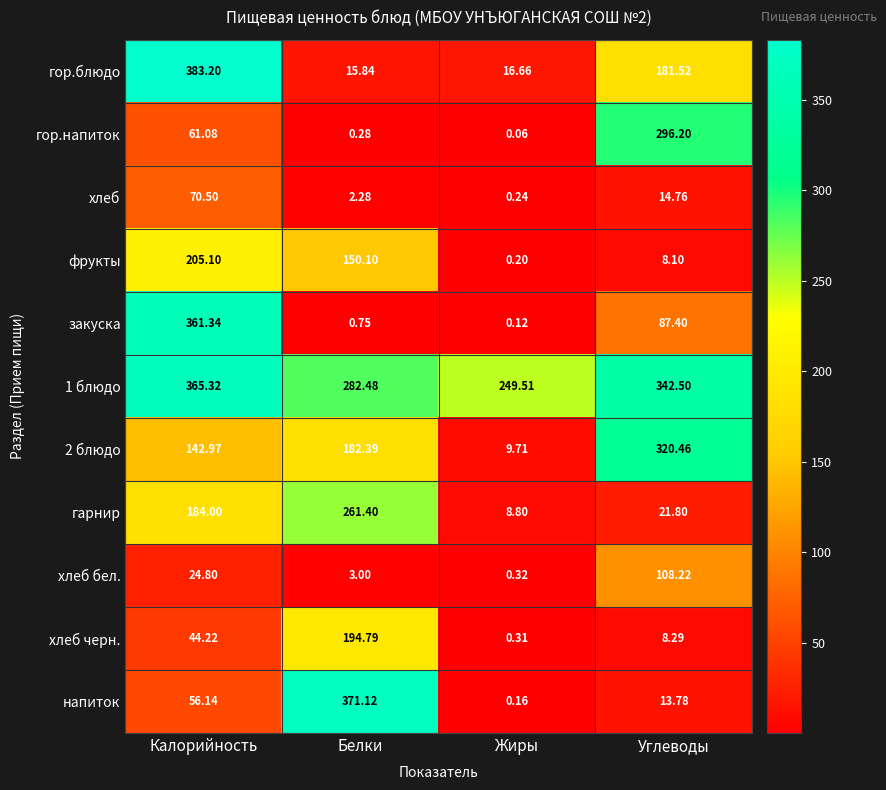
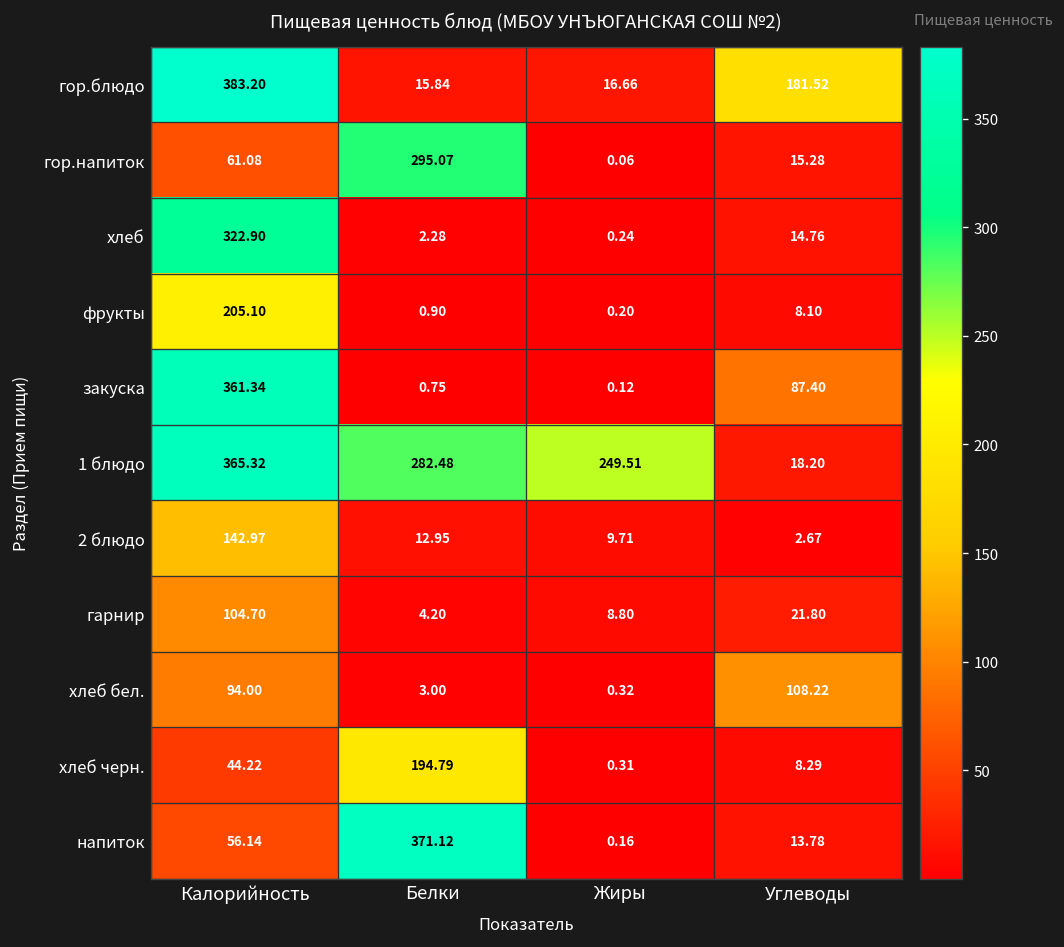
гор.напиток, Белки: 0.28 -> 295.07
гор.напиток, Углеводы: 296.20 -> 15.28
хлеб, Калорийность: 70.50 -> 322.90
фрукты, Белки: 150.10 -> 0.90
1 блюдо, Углеводы: 342.50 -> 18.20
2 блюдо, Белки: 182.39 -> 12.95
2 блюдо, Углеводы: 320.46 -> 2.67
гарнир, Калорийность: 184.00 -> 104.70
гарнир, Белки: 261.40 -> 4.20
хлеб бел., Калорийность: 24.80 -> 94.00
